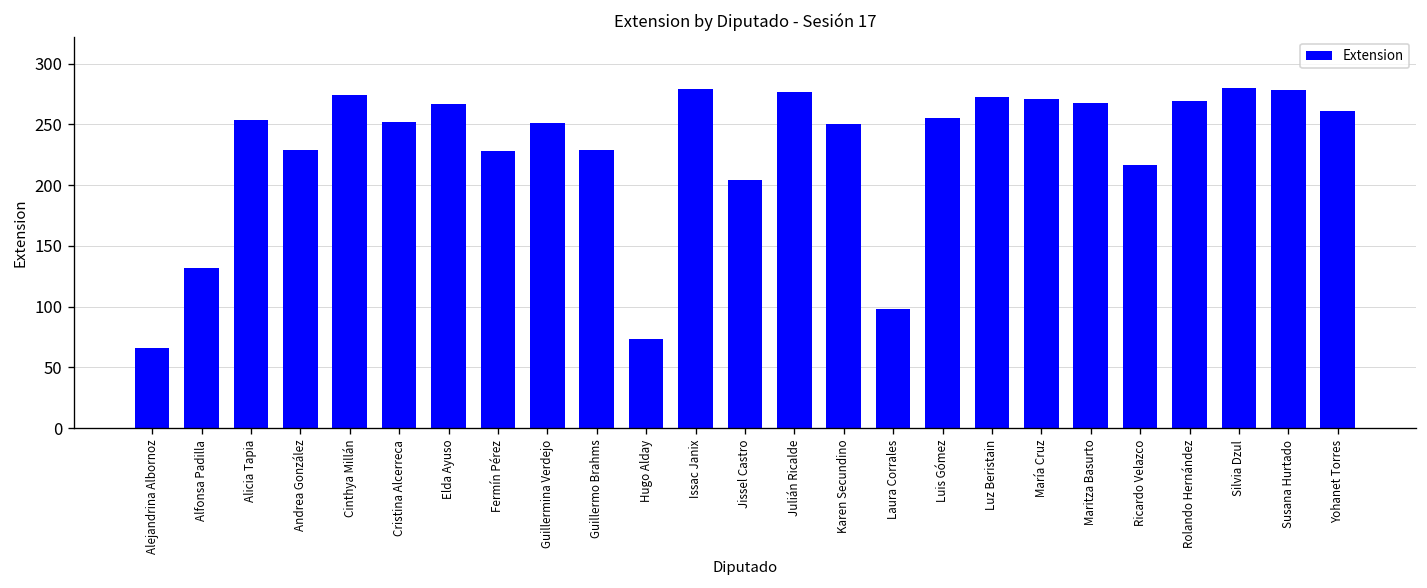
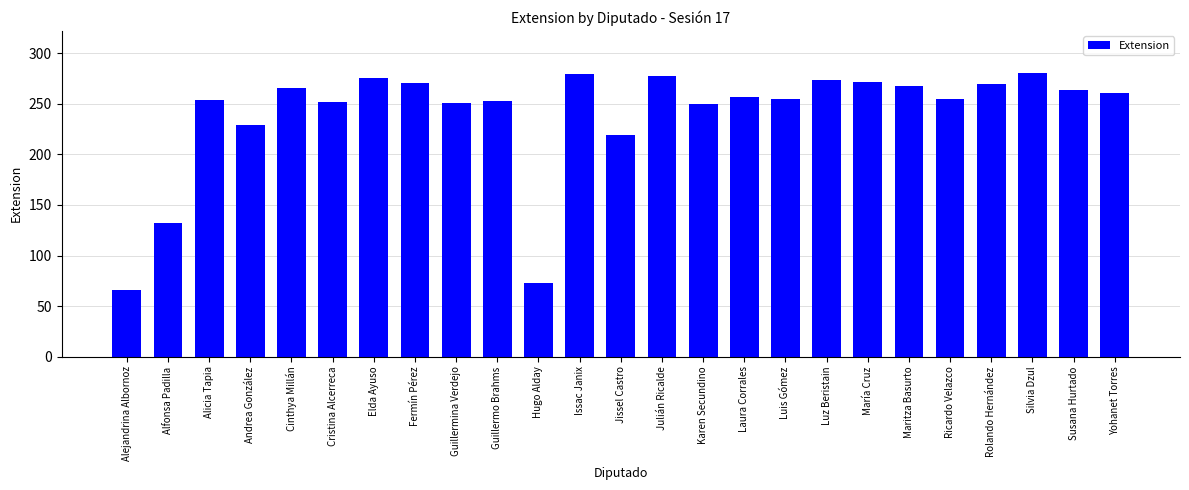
Cinthya Millán: 274 -> 266
Elda Ayuso: 267 -> 275
Fermín Pérez: 228 -> 270
Guillermo Brahms: 229 -> 253
Jissel Castro: 204 -> 219
Laura Corrales: 98 -> 257
Ricardo Velazco: 217 -> 255
Susana Hurtado: 278 -> 264
